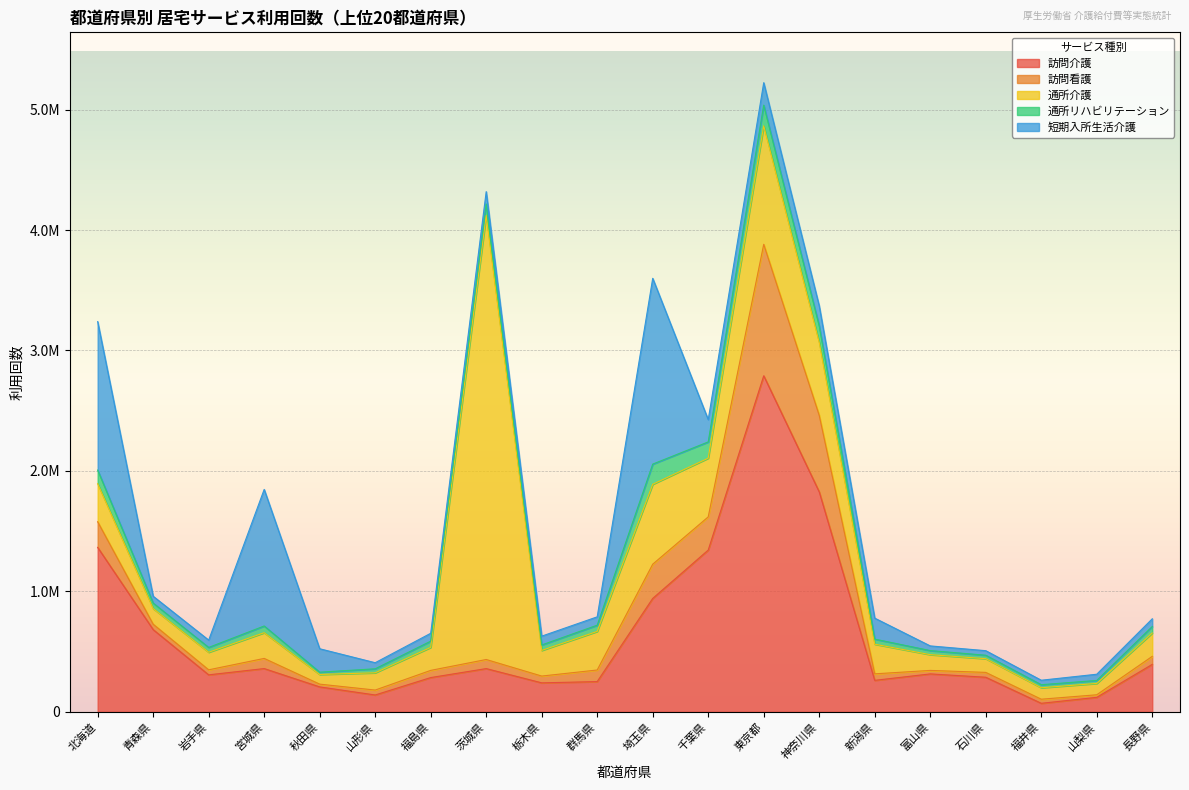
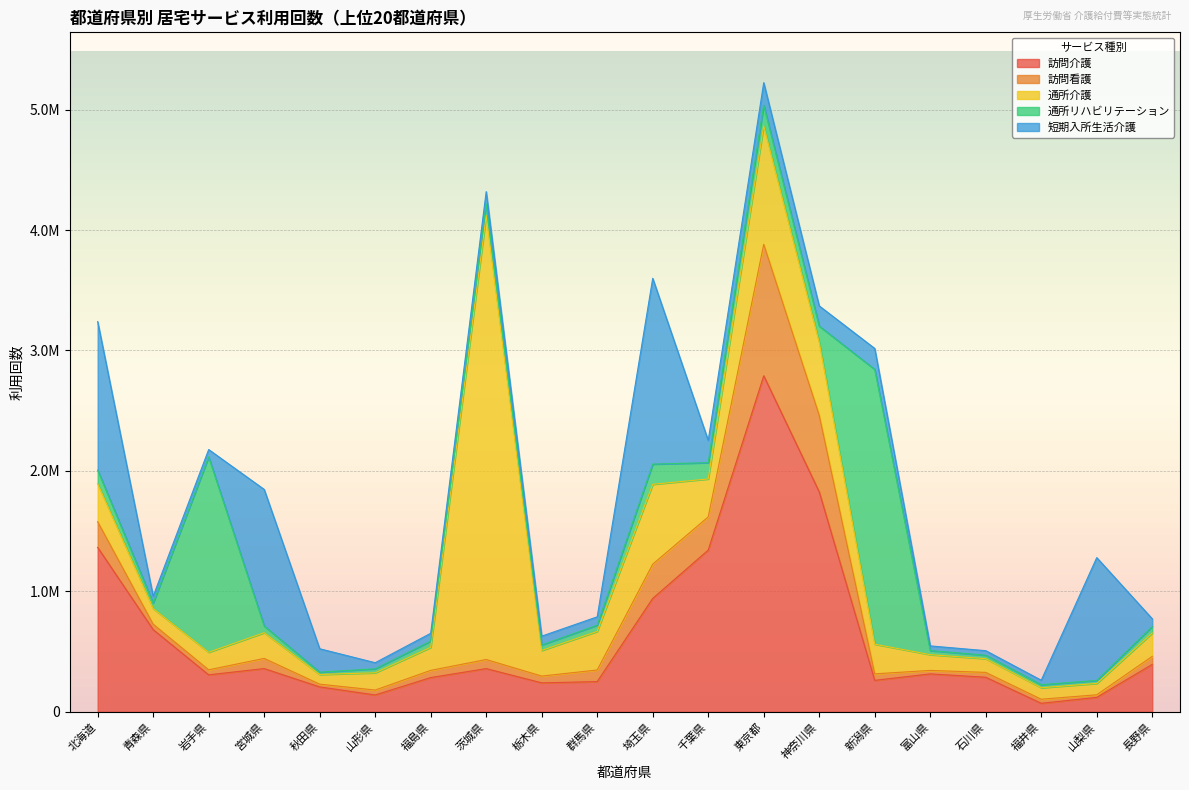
通所リハビリテーション, 岩手県: 40000 -> 1620000
通所介護, 千葉県: 490000 -> 310000
通所リハビリテーション, 新潟県: 40000 -> 2280000
短期入所生活介護, 山梨県: 50000 -> 1020000
